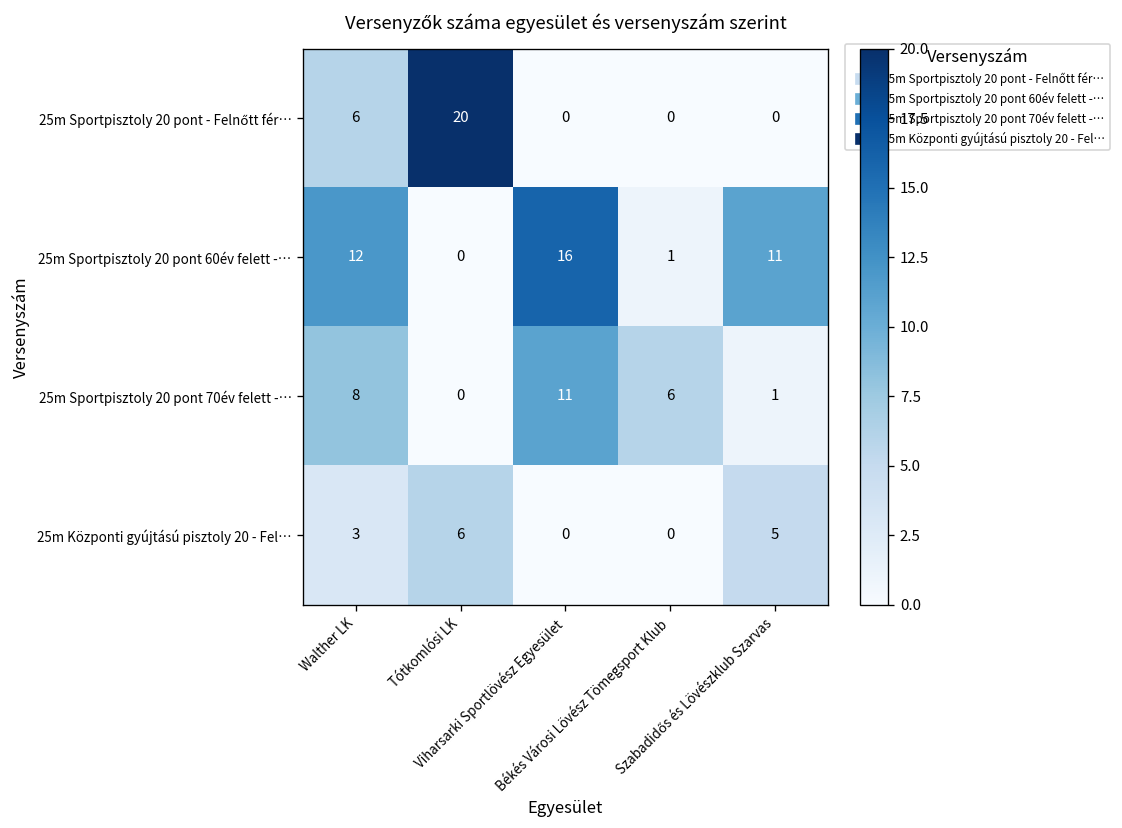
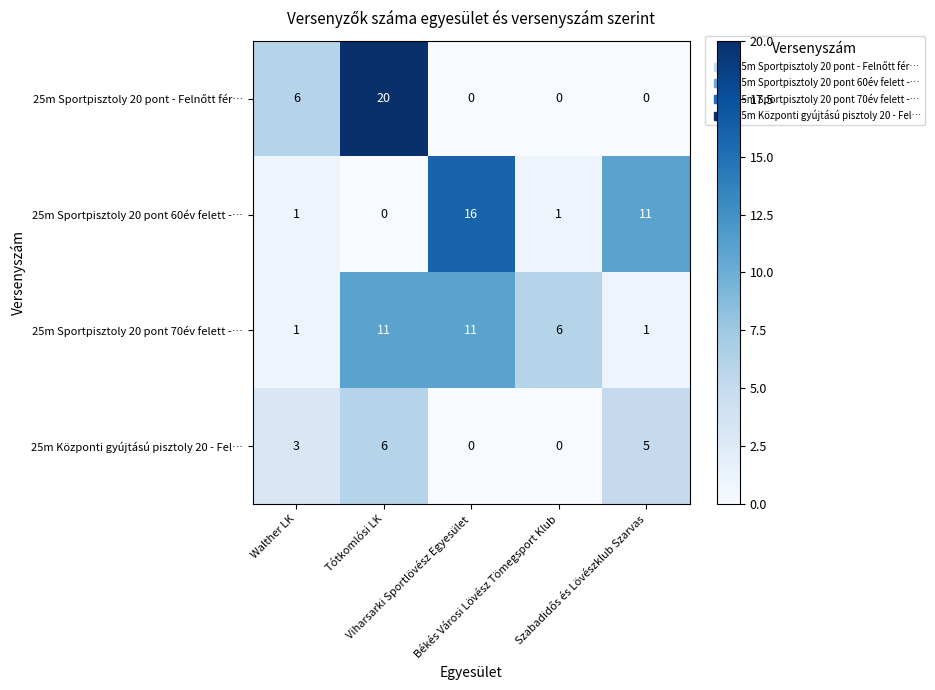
25m Sportpisztoly 20 pont 60év felett -…, Walther LK: 12 -> 1
25m Sportpisztoly 20 pont 70év felett -…, Walther LK: 8 -> 1
25m Sportpisztoly 20 pont 70év felett -…, Tótkomlósi LK: 0 -> 11
